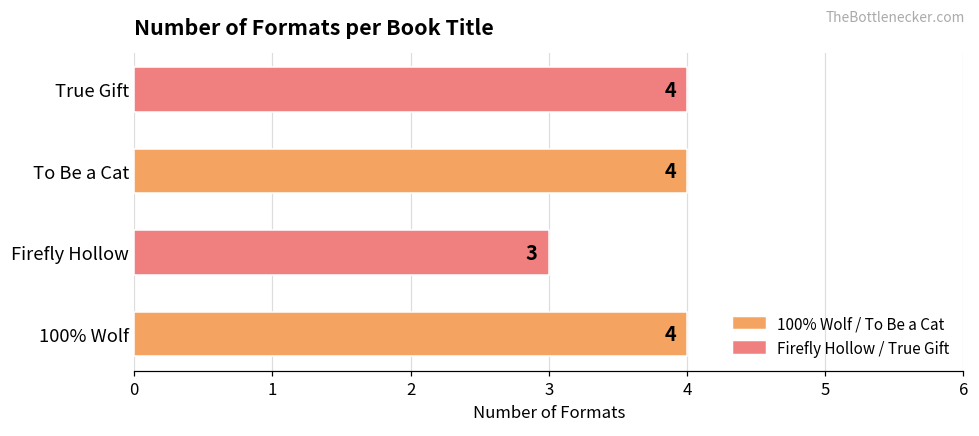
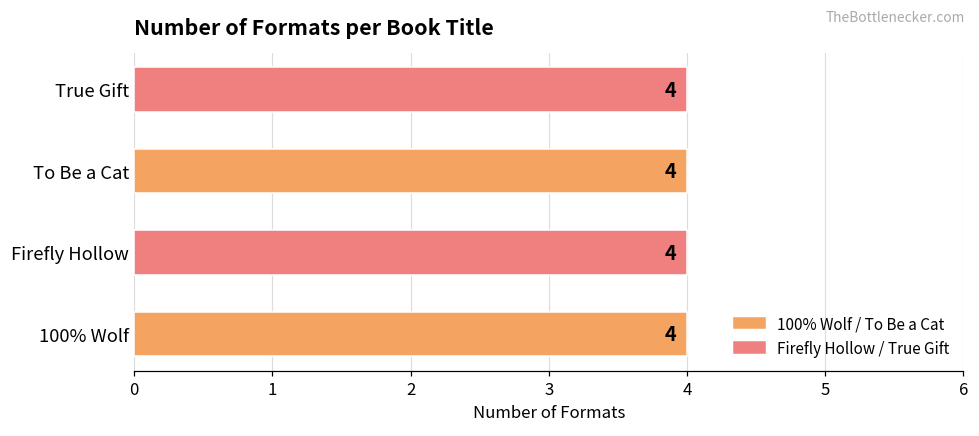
Firefly Hollow: 3 -> 4
